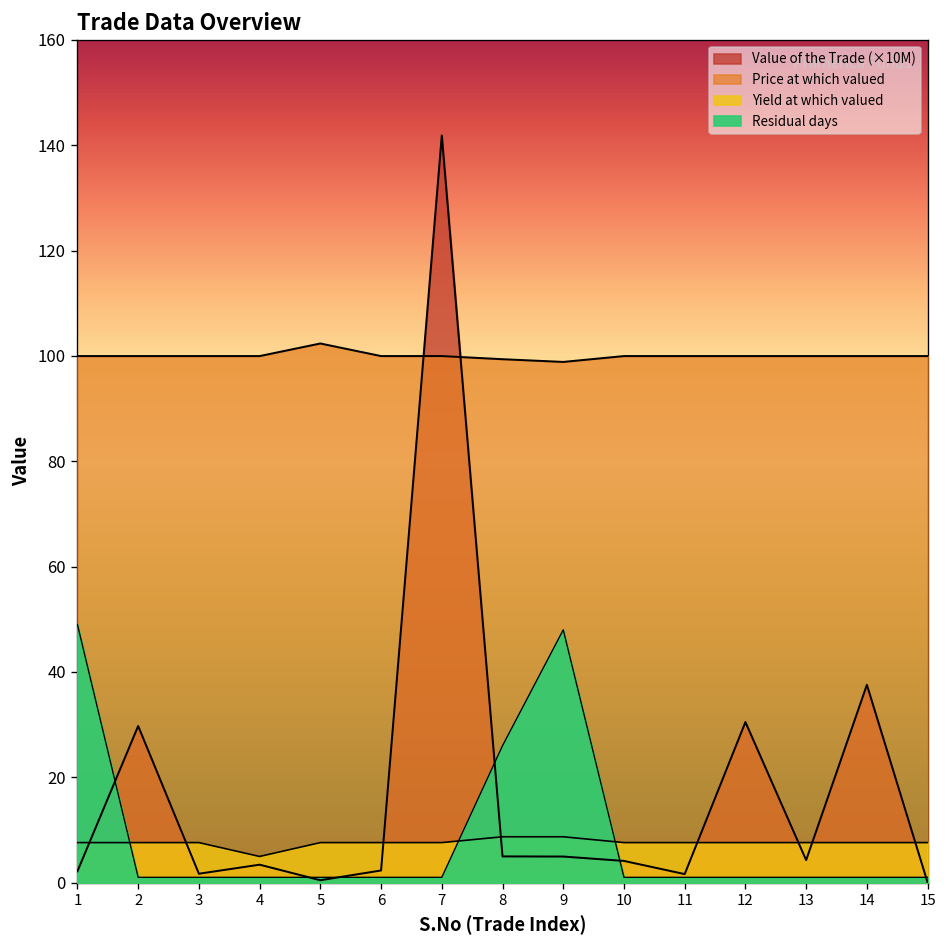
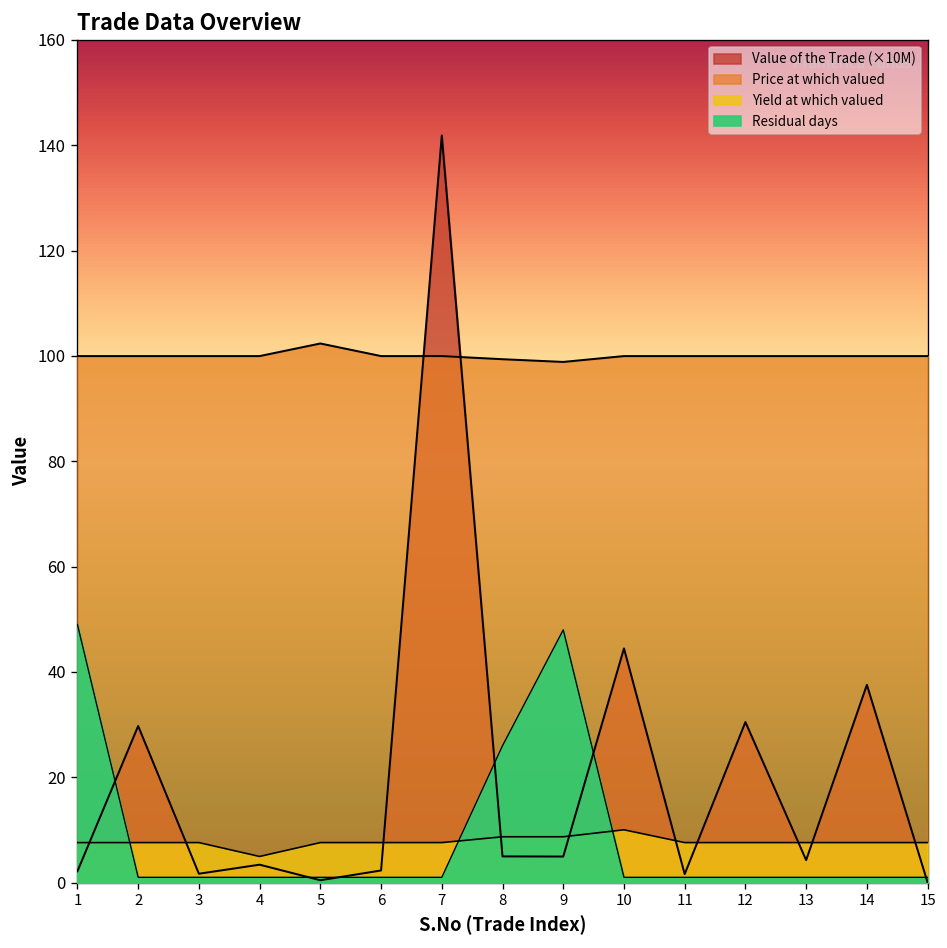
Value of the Trade (×10M), 10: 4 -> 44
Yield at which valued, 10: 8 -> 10
